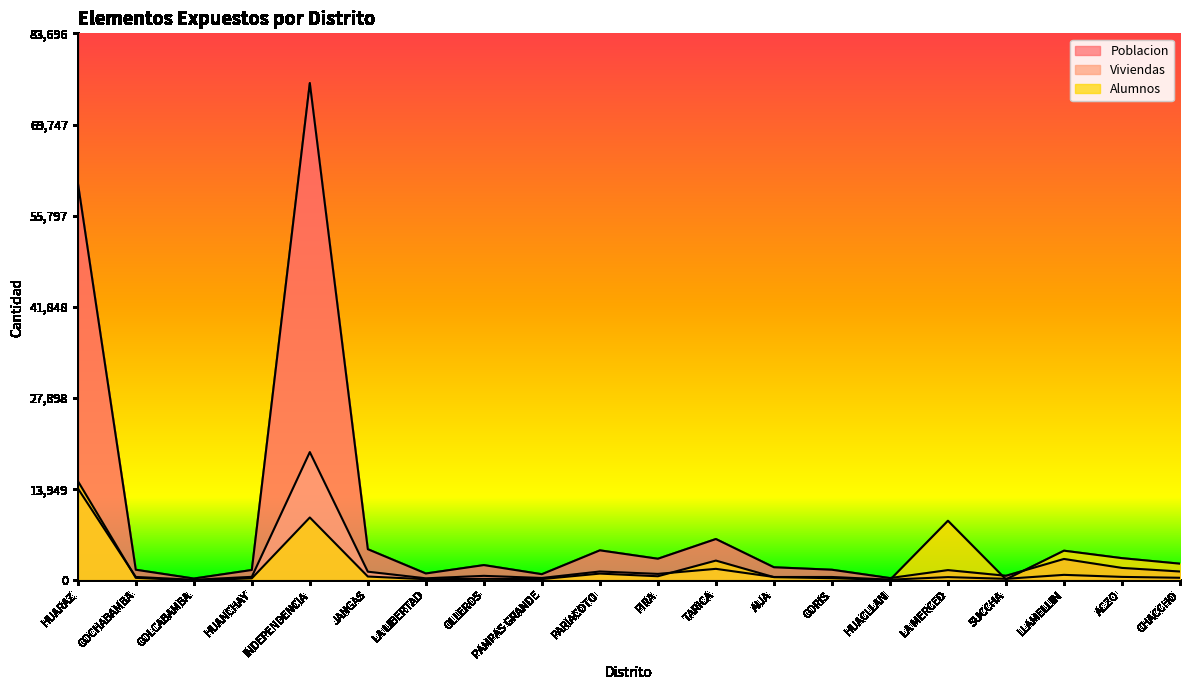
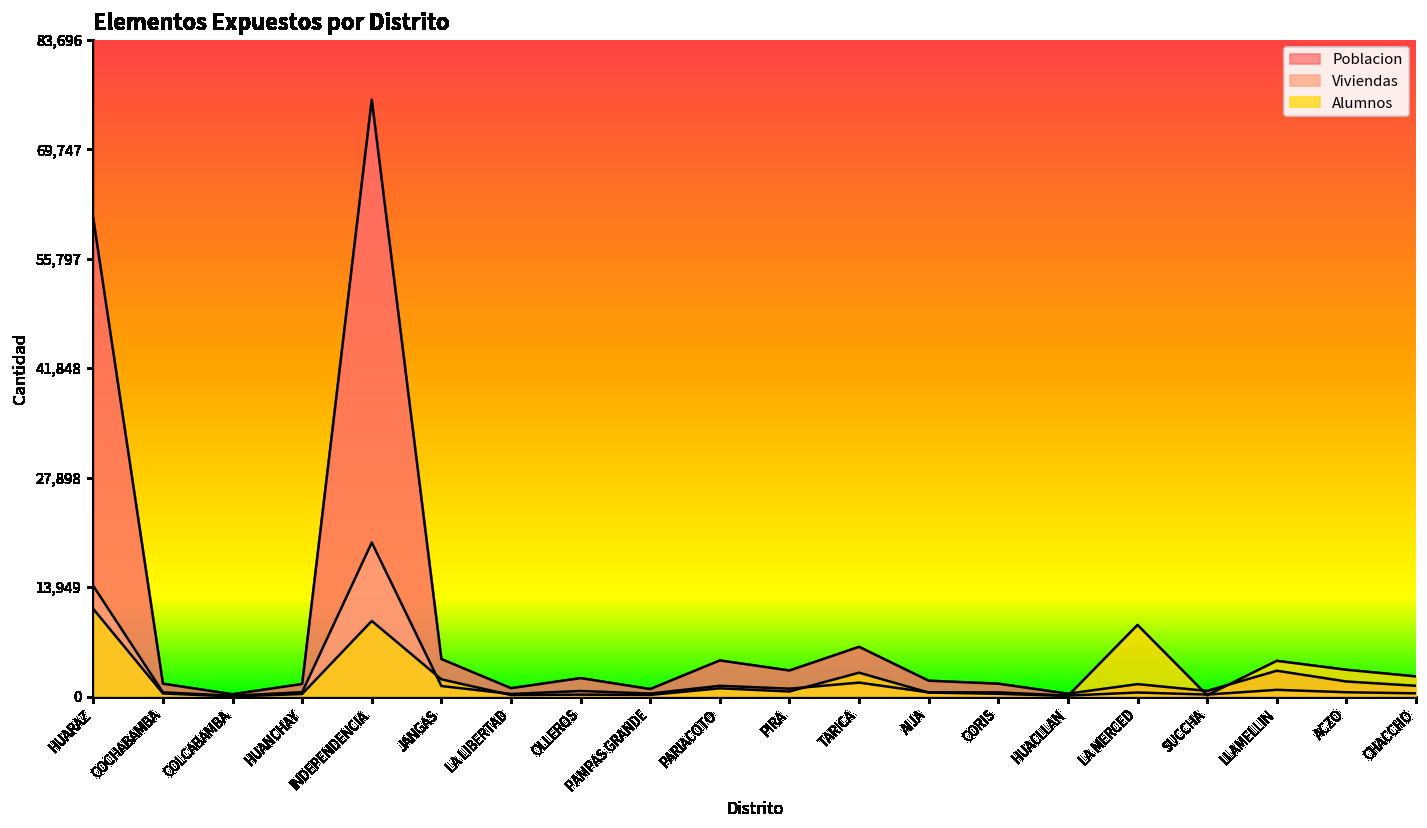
Alumnos, HUARAZ: 15,000 -> 11,000
Alumnos, JANGAS: 1,000 -> 2,000
